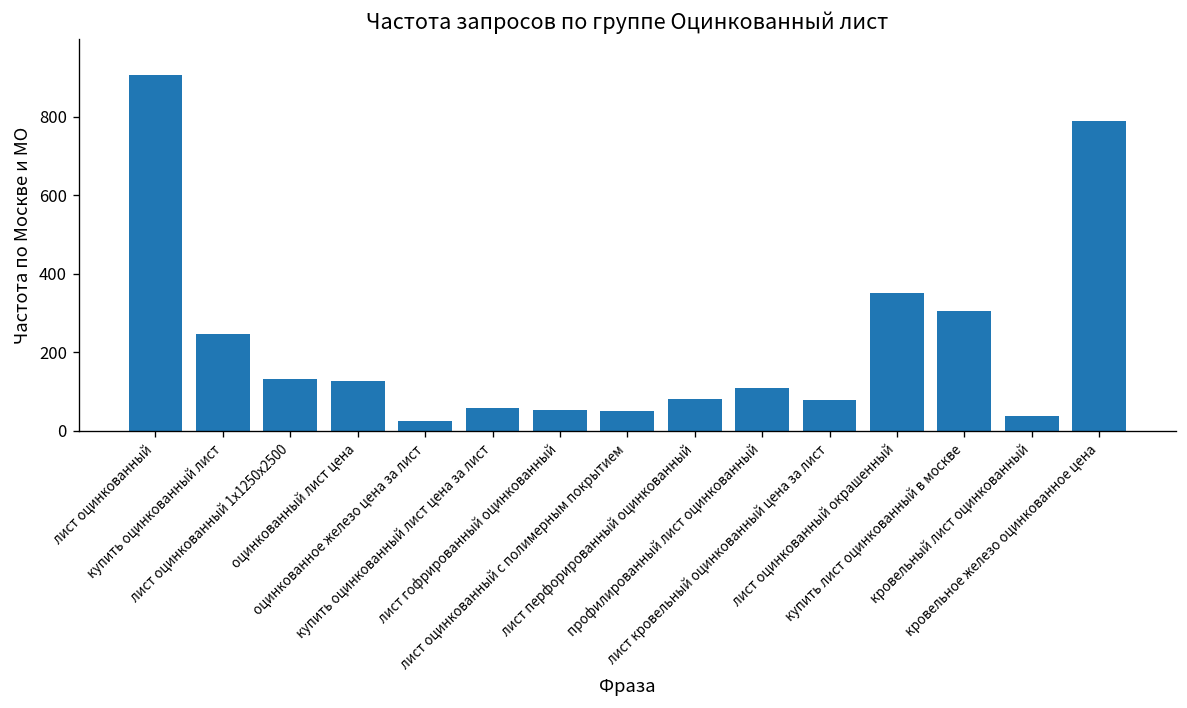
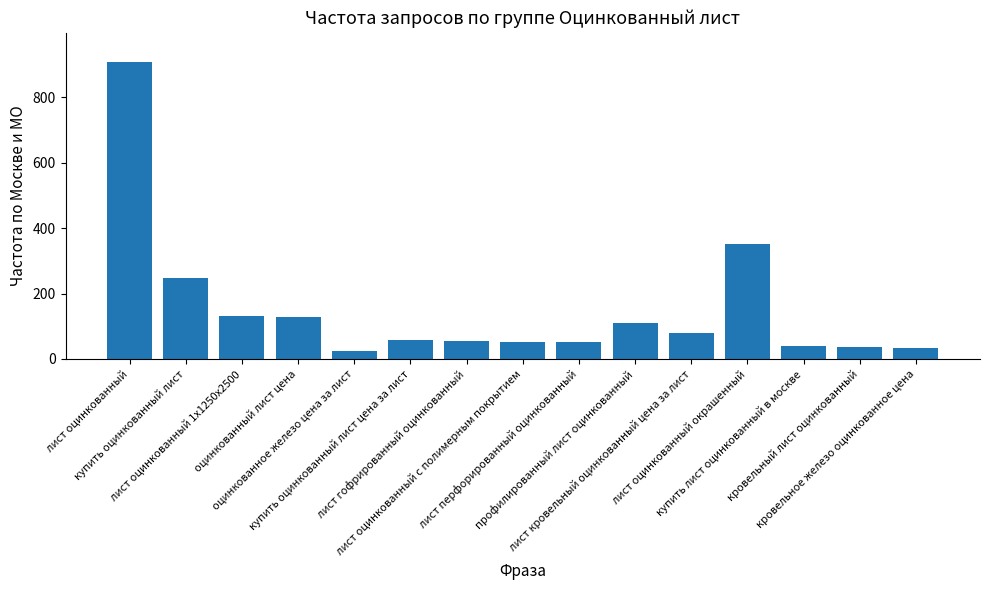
лист перфорированный оцинкованный: 80 -> 50
купить лист оцинкованный в москве: 310 -> 40
кровельное железо оцинкованное цена: 790 -> 30
